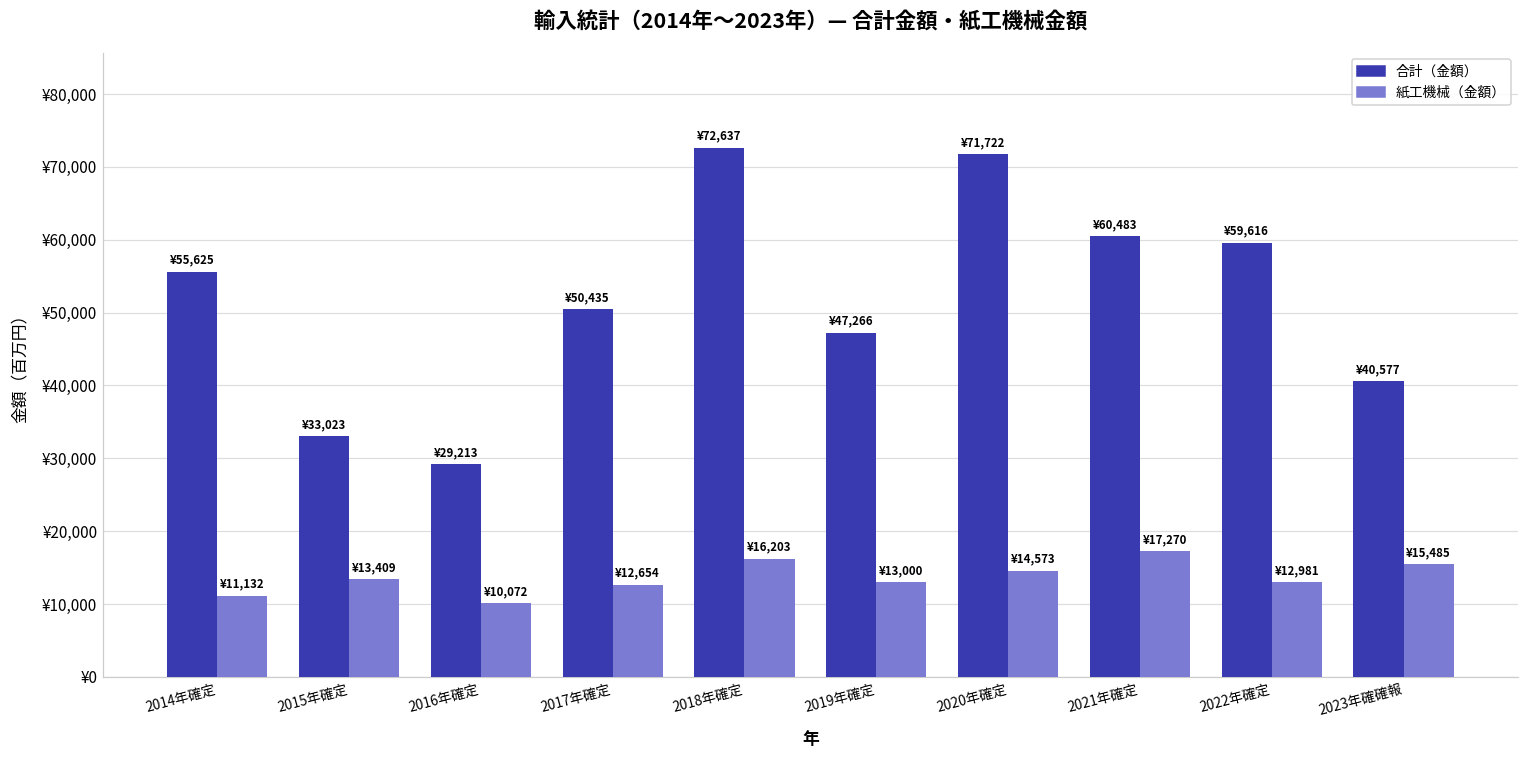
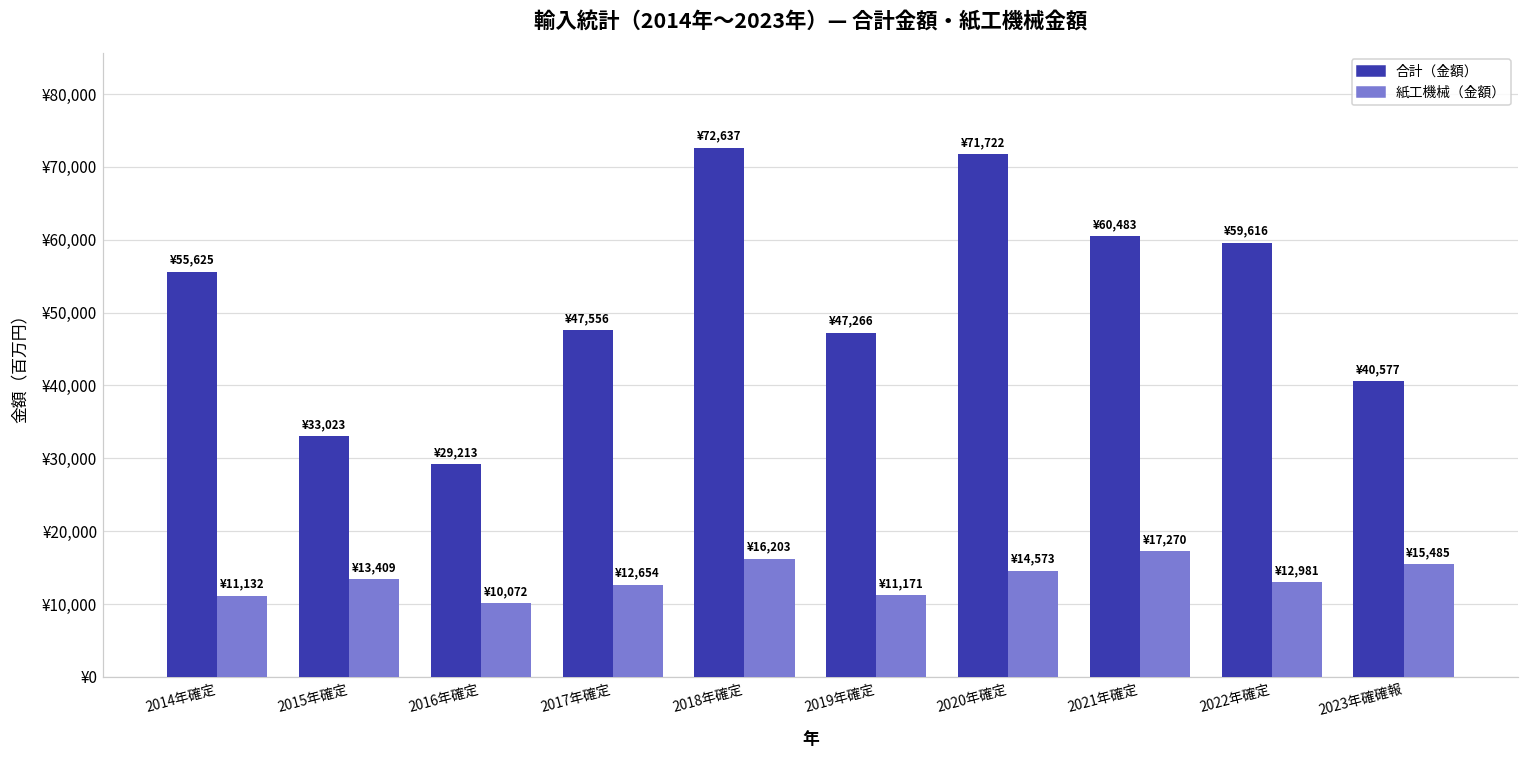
合計（金額）, 2017年確定: ¥50,435 -> ¥47,556
紙工機械（金額）, 2019年確定: ¥13,000 -> ¥11,171
